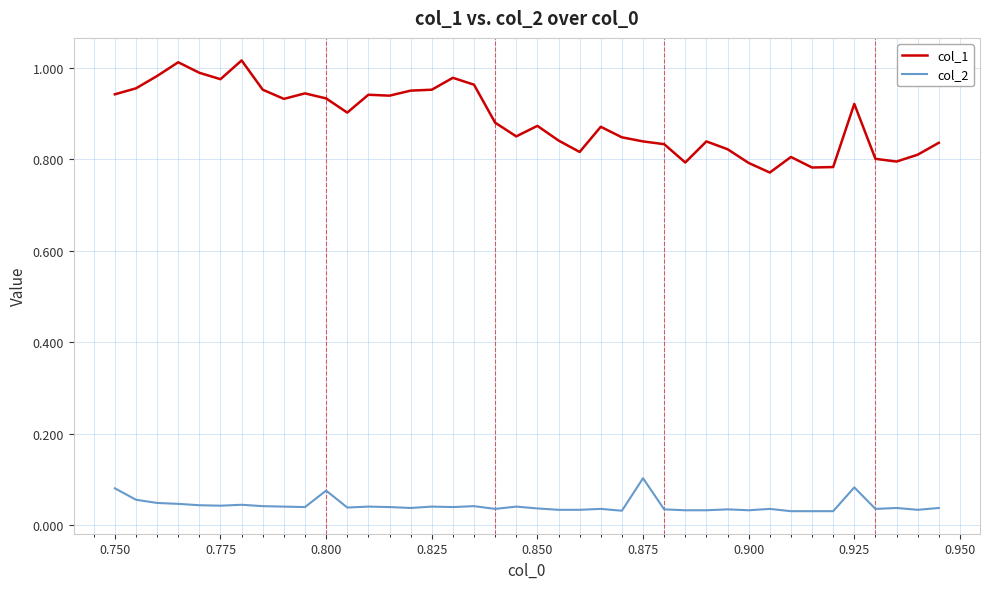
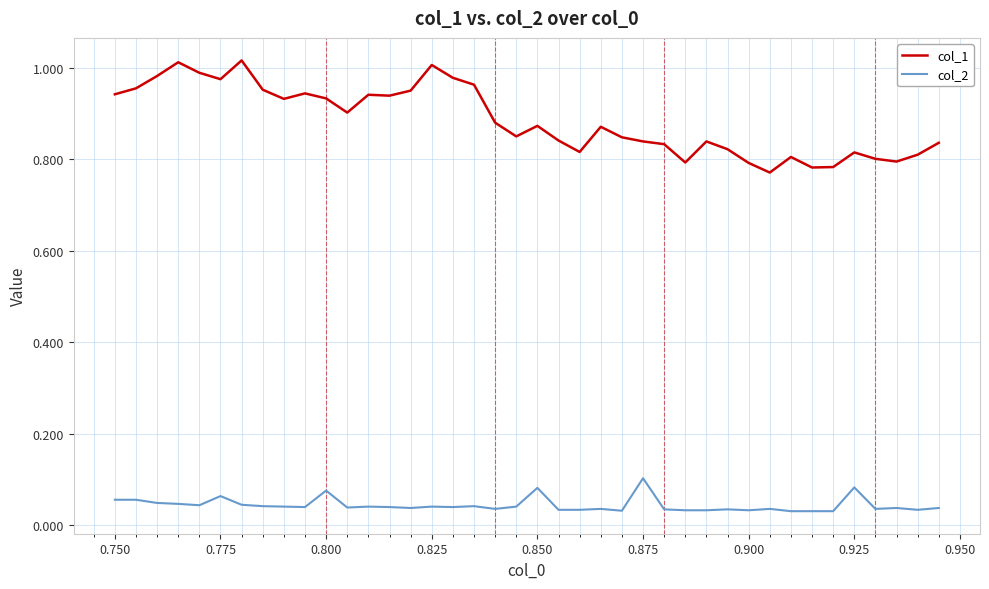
col_2, 0.750: 0.08 -> 0.06
col_2, 0.775: 0.04 -> 0.06
col_1, 0.825: 0.95 -> 1.01
col_2, 0.850: 0.04 -> 0.08
col_1, 0.925: 0.92 -> 0.82
